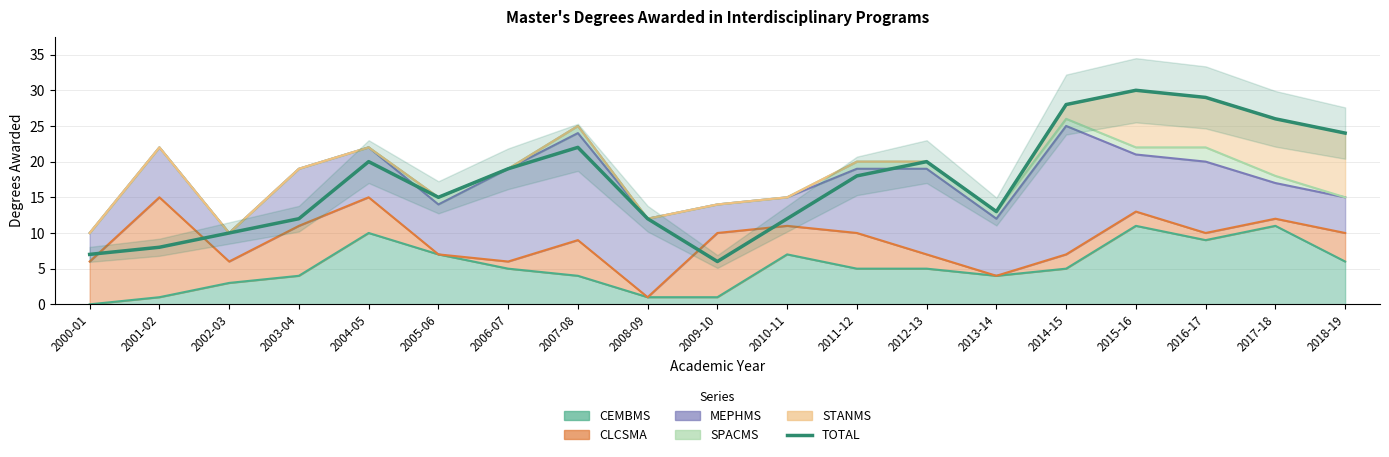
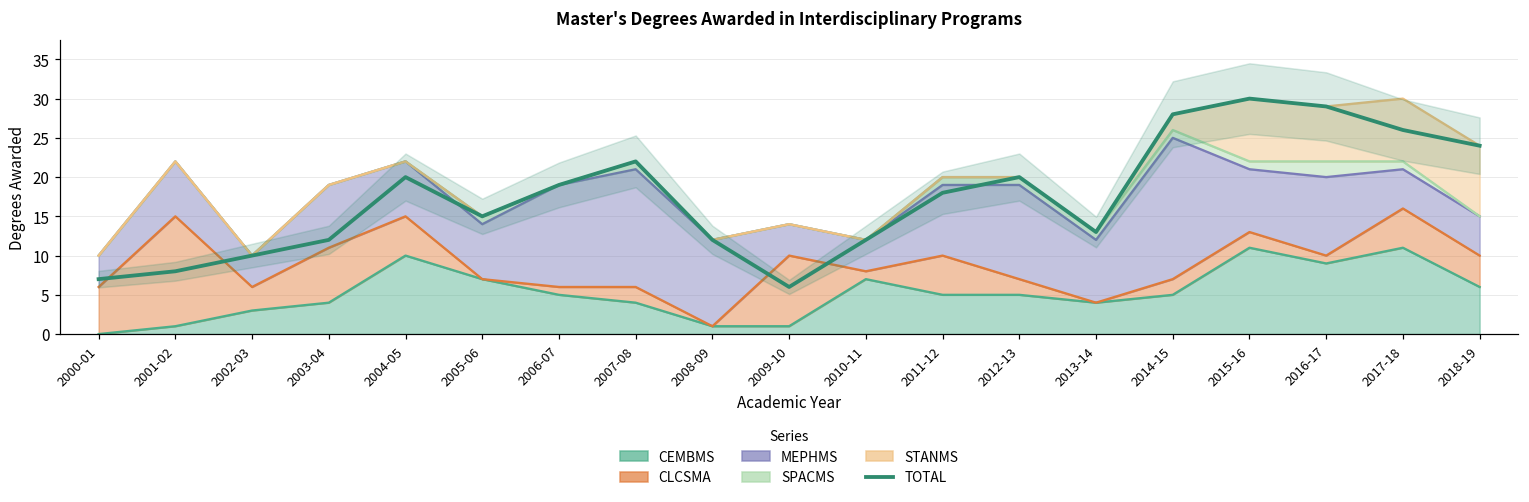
CLCSMA, 2007-08: 5 -> 2
CLCSMA, 2010-11: 4 -> 1
CLCSMA, 2017-18: 1 -> 5
